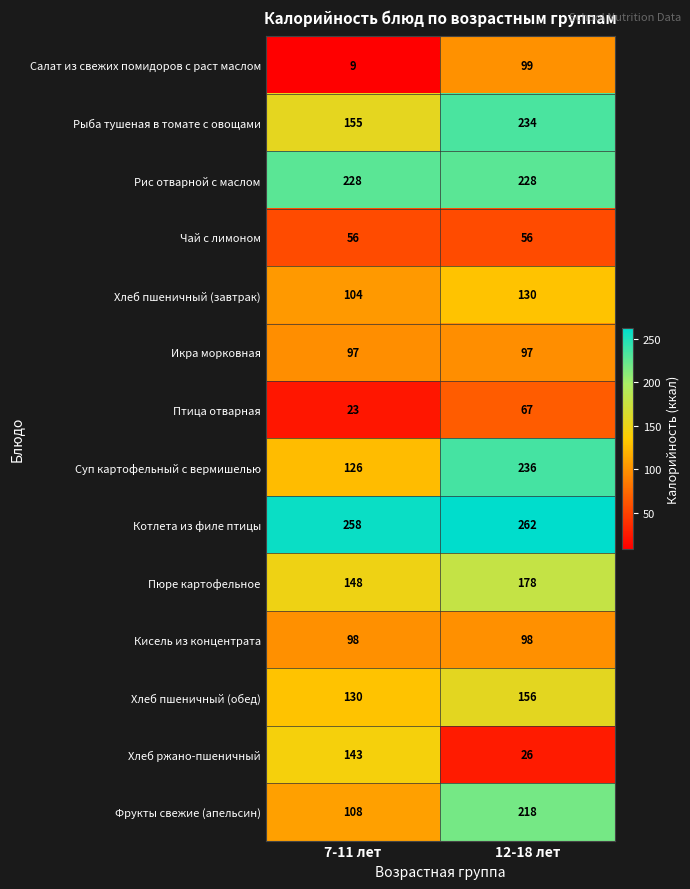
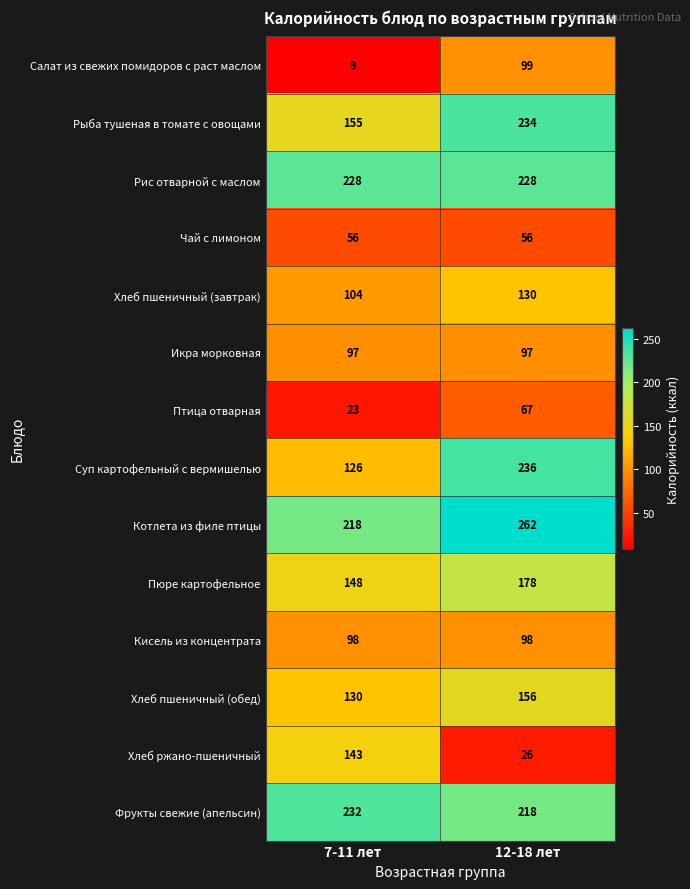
Котлета из филе птицы, 7-11 лет: 258 -> 218
Фрукты свежие (апельсин), 7-11 лет: 108 -> 232
